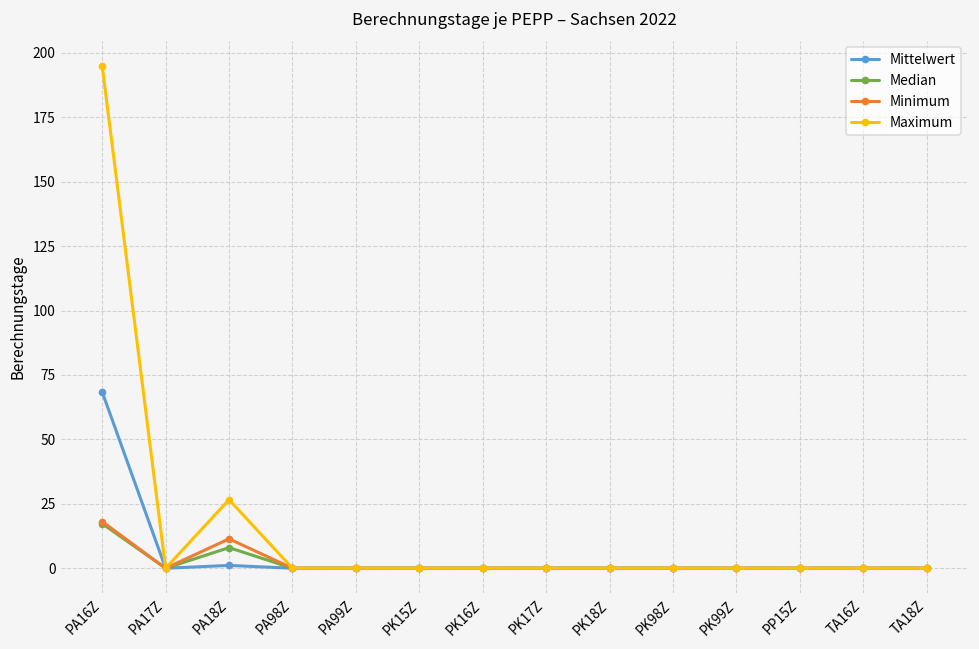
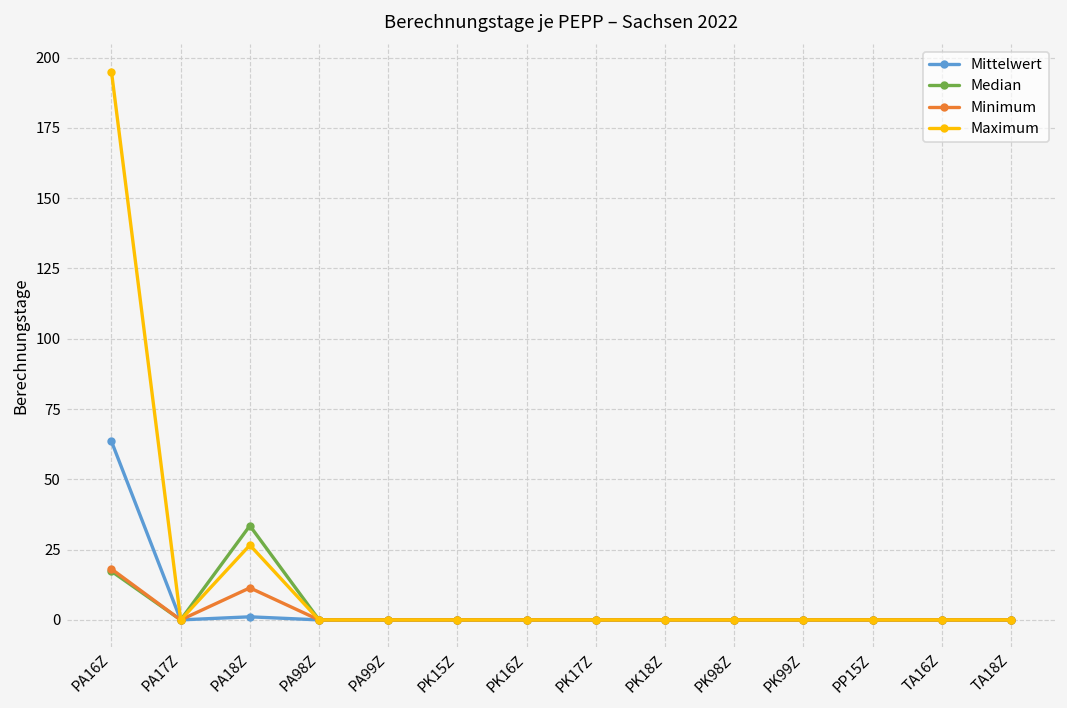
Mittelwert, PA16Z: 68 -> 64
Median, PA18Z: 8 -> 34
